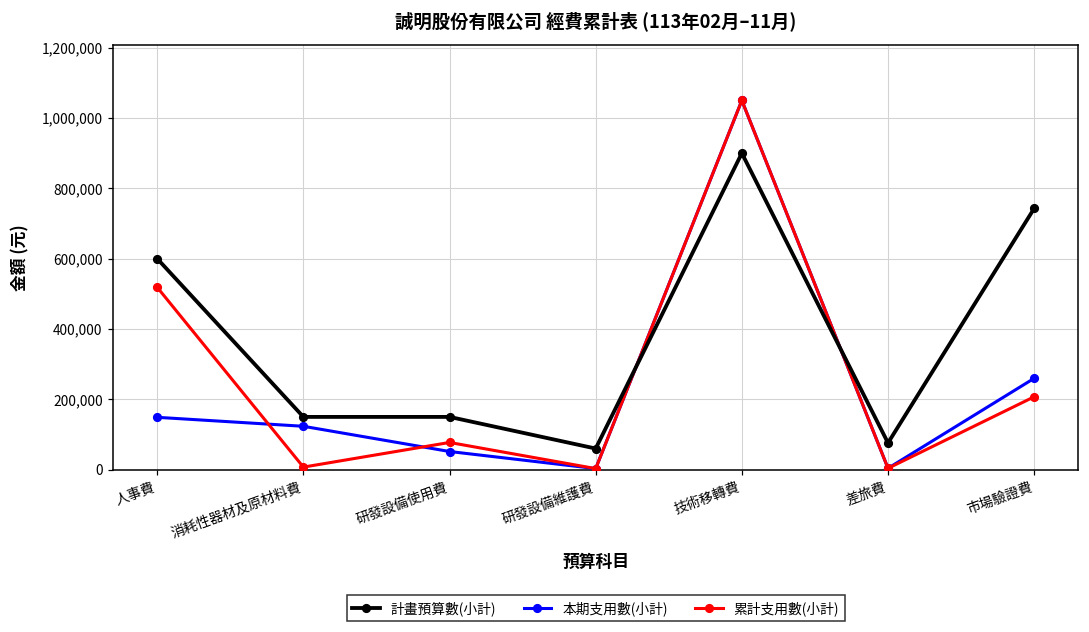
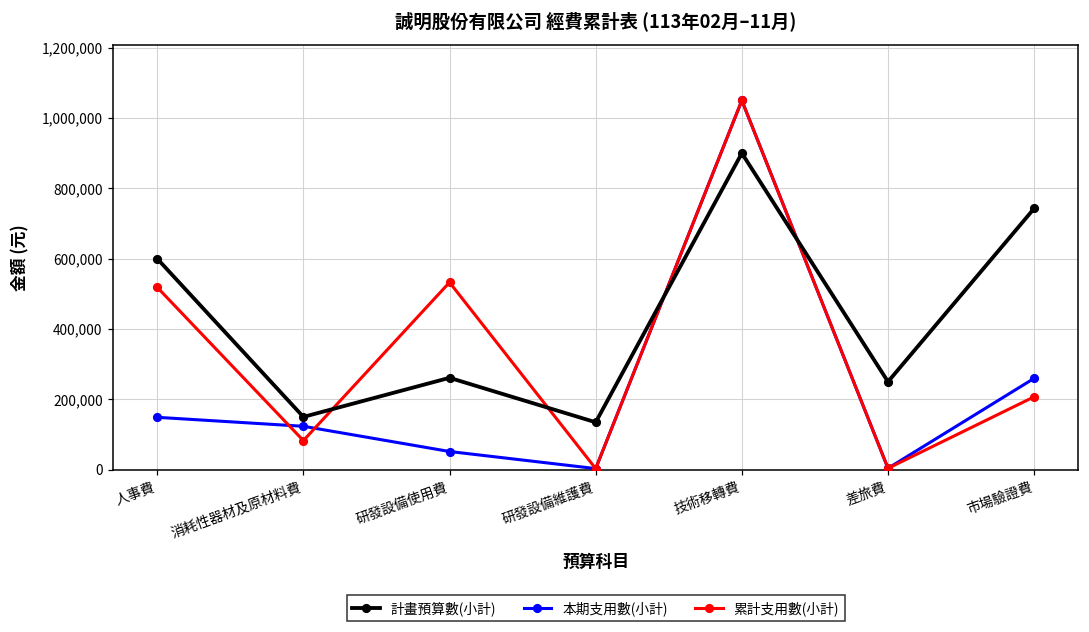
累計支用數(小計), 消耗性器材及原材料費: 10,000 -> 80,000
計畫預算數(小計), 研發設備使用費: 150,000 -> 260,000
累計支用數(小計), 研發設備使用費: 80,000 -> 530,000
計畫預算數(小計), 研發設備維護費: 60,000 -> 130,000
計畫預算數(小計), 差旅費: 80,000 -> 250,000
